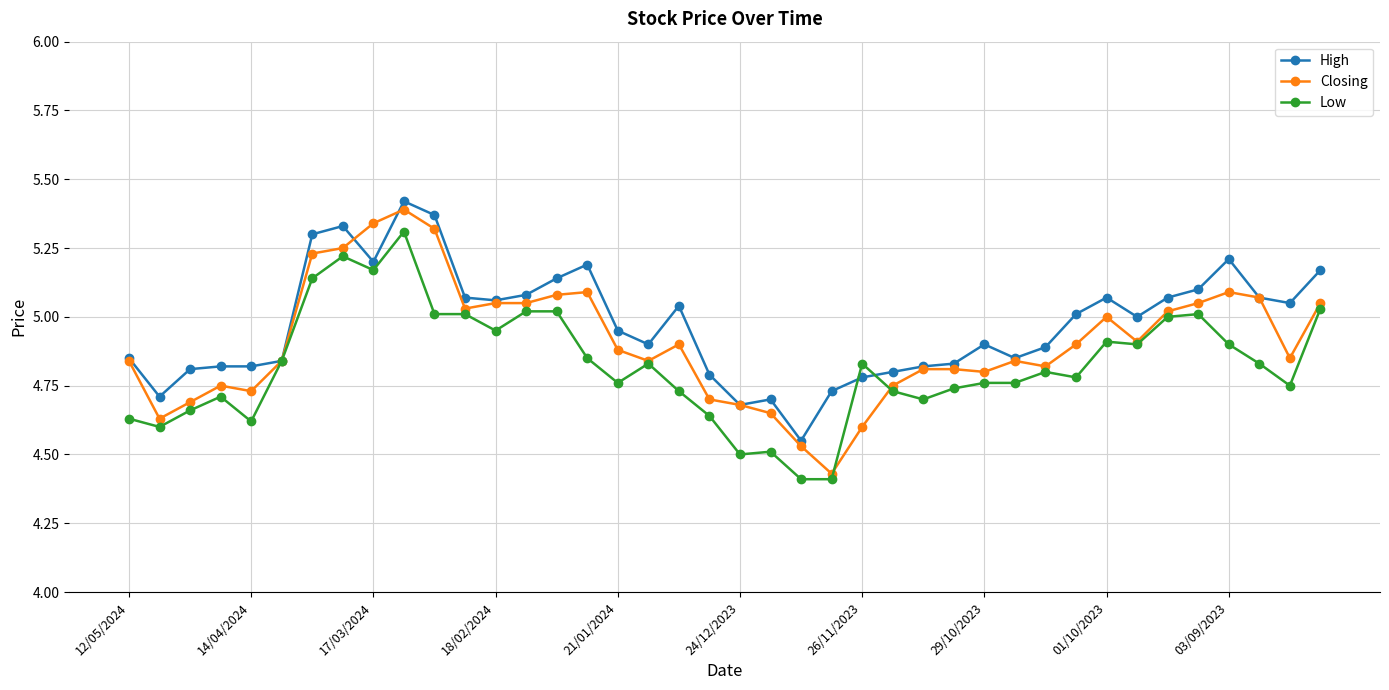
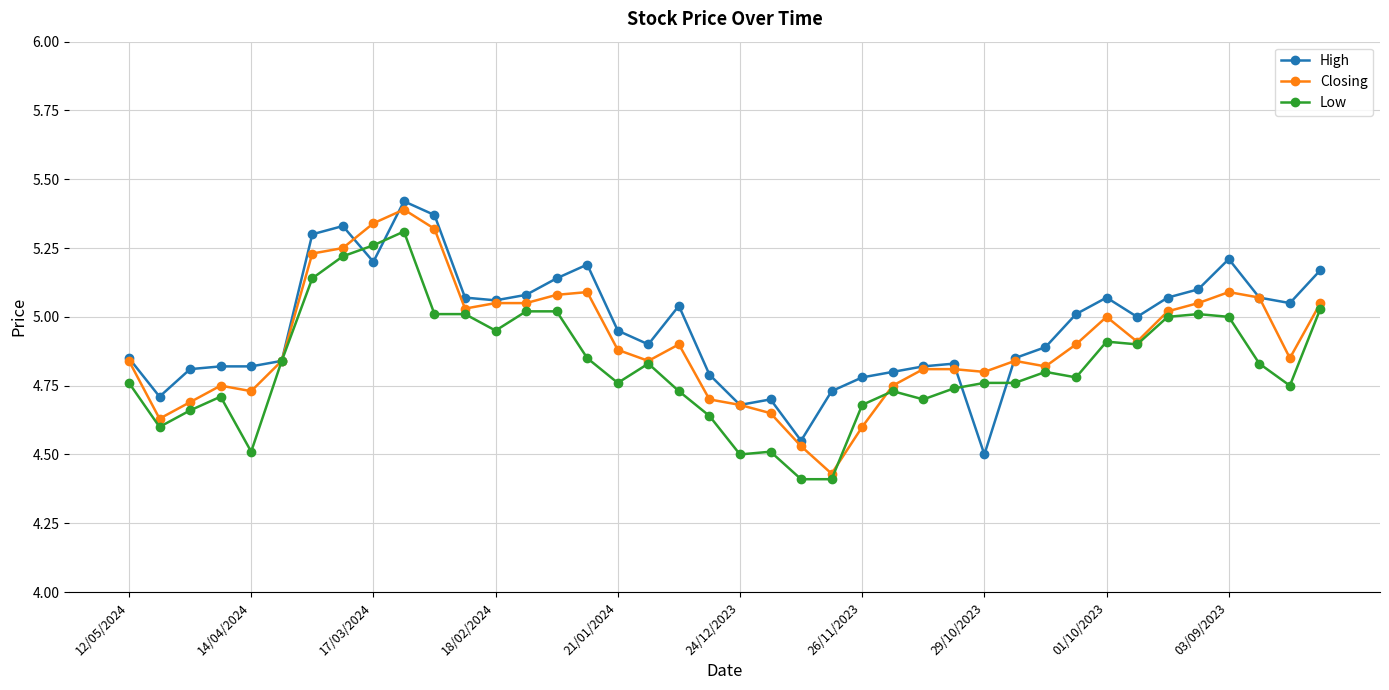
Low, 12/05/2024: 4.63 -> 4.76
Low, 14/04/2024: 4.62 -> 4.51
Low, 17/03/2024: 5.17 -> 5.26
Low, 26/11/2023: 4.83 -> 4.68
High, 29/10/2023: 4.9 -> 4.5
Low, 03/09/2023: 4.9 -> 5.0
